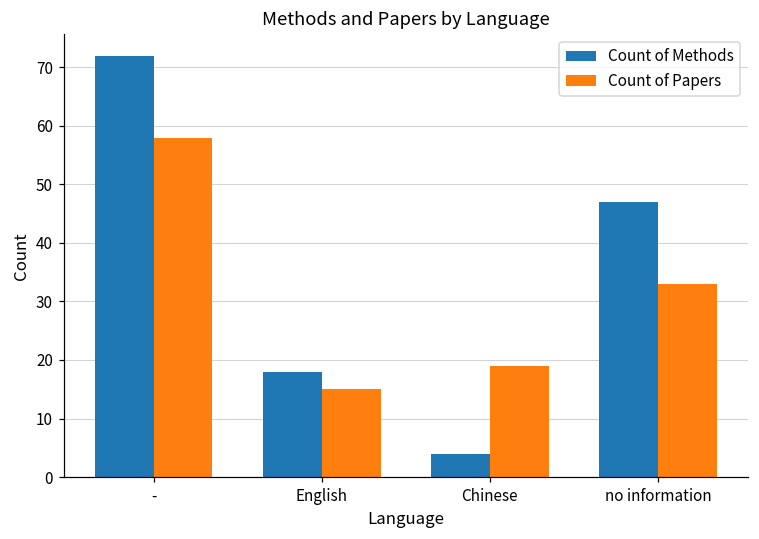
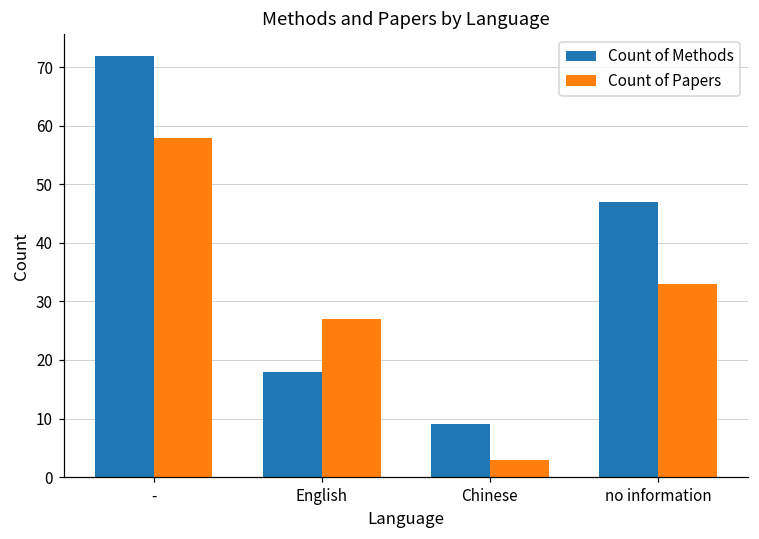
Count of Papers, English: 15 -> 27
Count of Methods, Chinese: 4 -> 9
Count of Papers, Chinese: 19 -> 3
